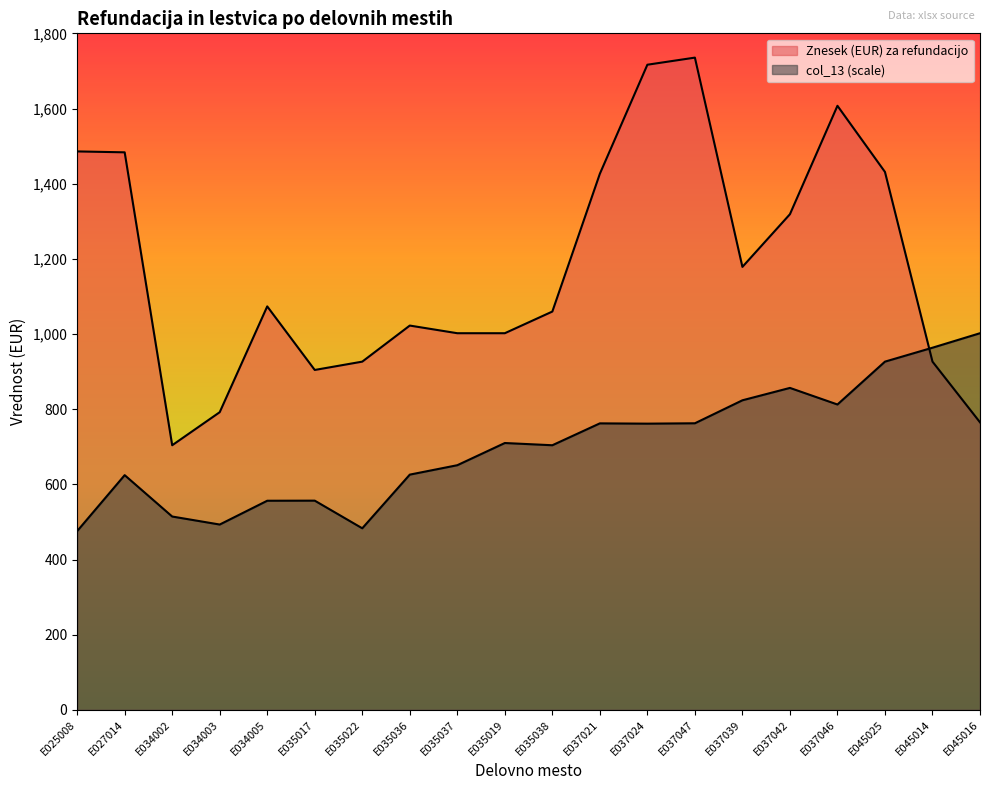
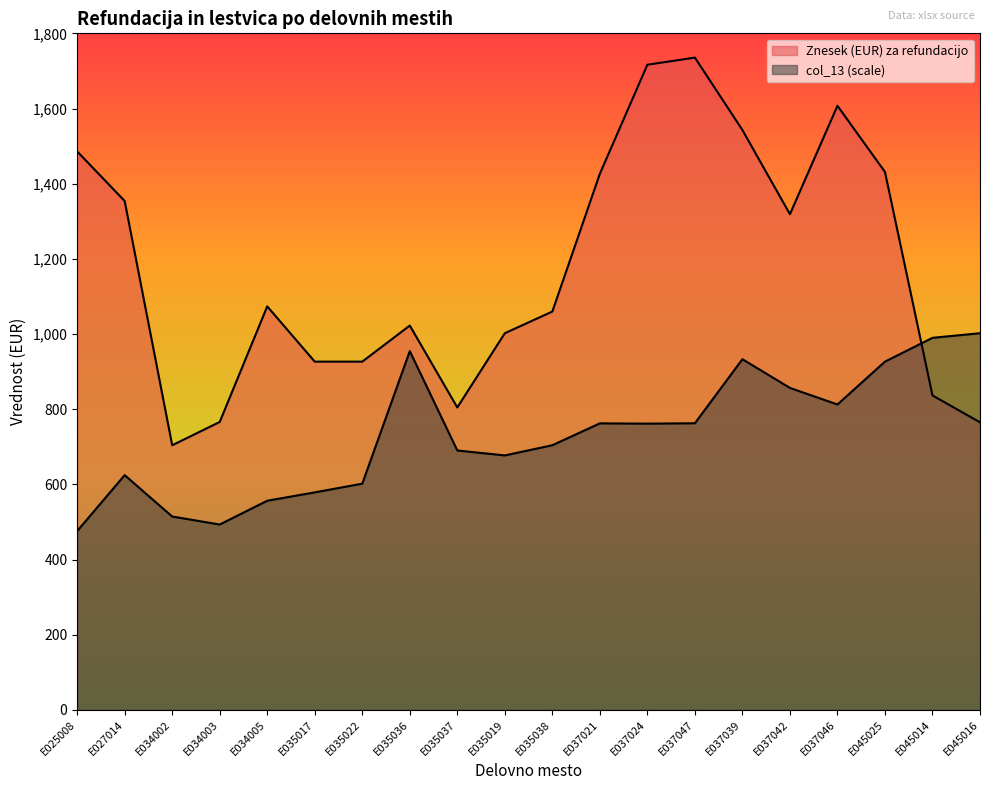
Znesek (EUR) za refundacijo, E027014: 1,480 -> 1,350
Znesek (EUR) za refundacijo, E034003: 790 -> 770
Znesek (EUR) za refundacijo, E035017: 900 -> 930
col_13 (scale), E035017: 560 -> 580
col_13 (scale), E035022: 480 -> 600
col_13 (scale), E035036: 630 -> 950
Znesek (EUR) za refundacijo, E035037: 1,000 -> 800
col_13 (scale), E035037: 650 -> 690
col_13 (scale), E035019: 710 -> 680
Znesek (EUR) za refundacijo, E037039: 1,180 -> 1,540
col_13 (scale), E037039: 820 -> 930
Znesek (EUR) za refundacijo, E045014: 930 -> 840
col_13 (scale), E045014: 960 -> 990
